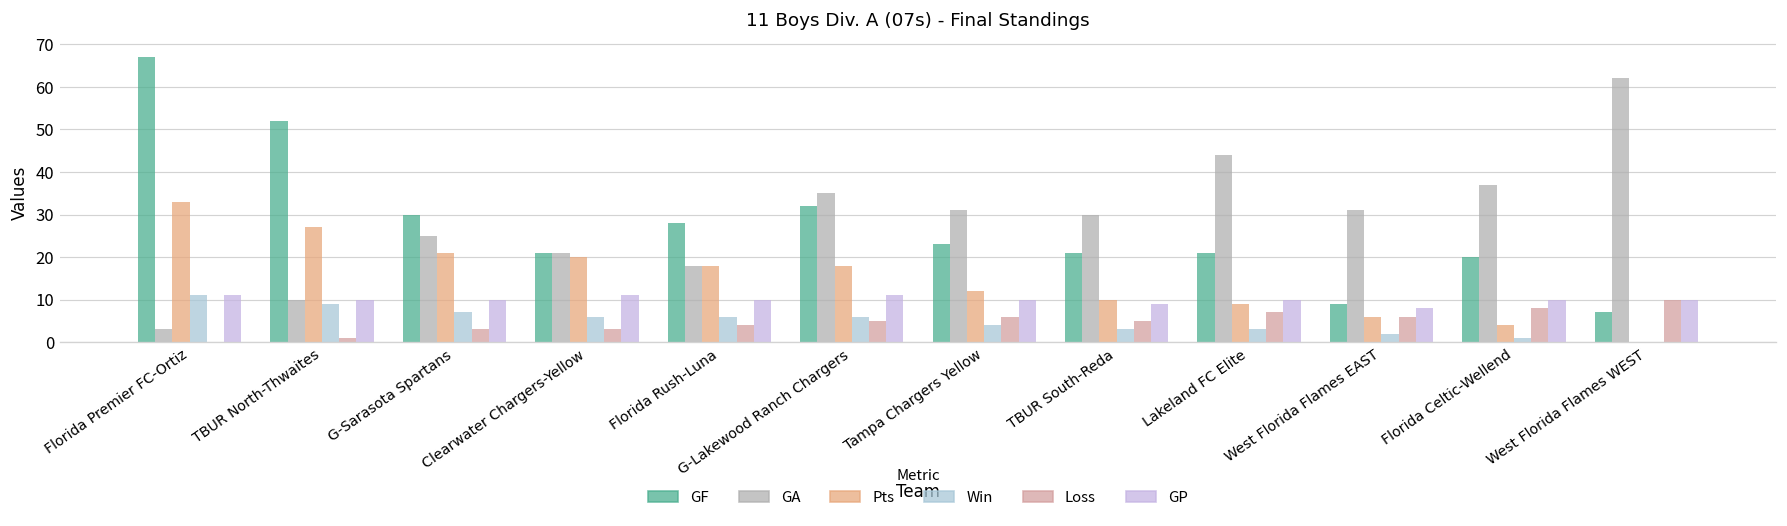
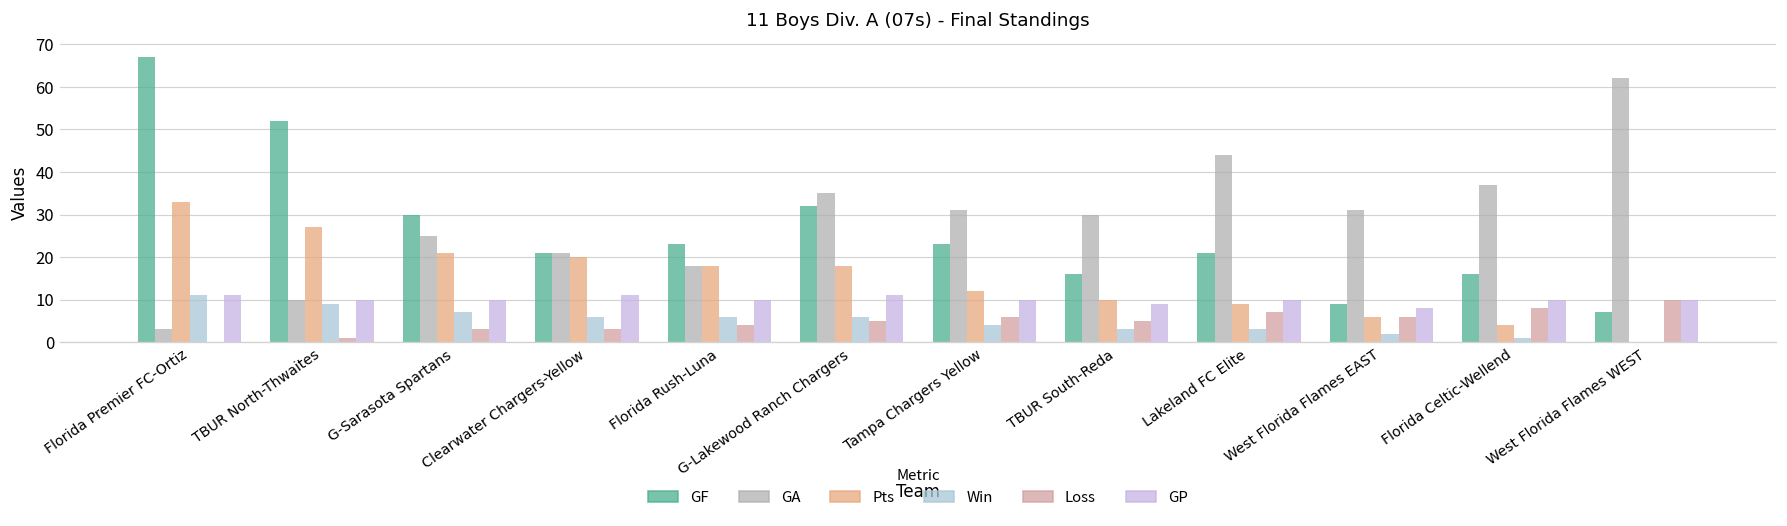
GF, Florida Rush-Luna: 28 -> 23
GF, TBUR South-Reda: 21 -> 16
GF, Florida Celtic-Wellend: 20 -> 16
